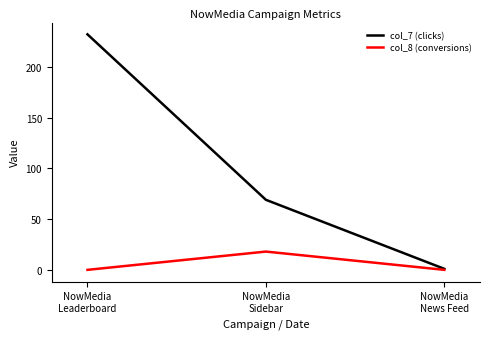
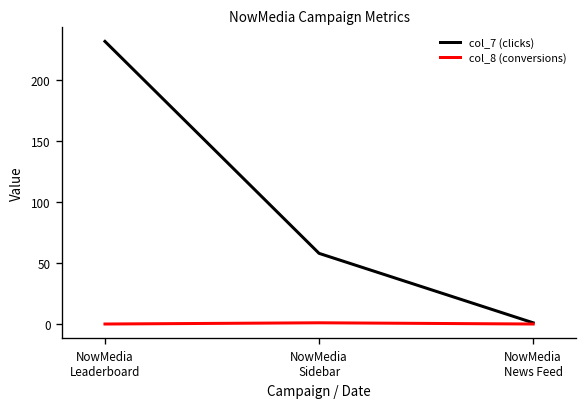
col_7 (clicks), NowMedia Sidebar: 69 -> 58
col_8 (conversions), NowMedia Sidebar: 18 -> 1
